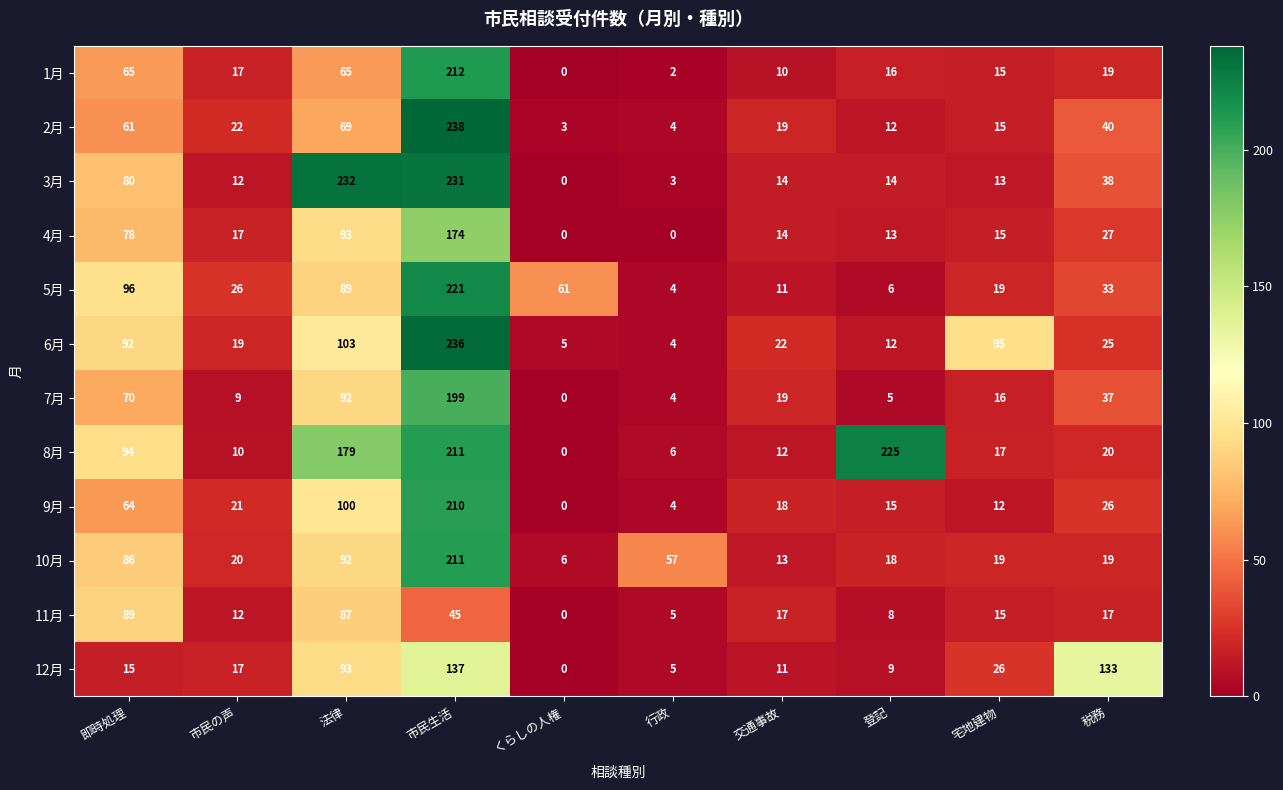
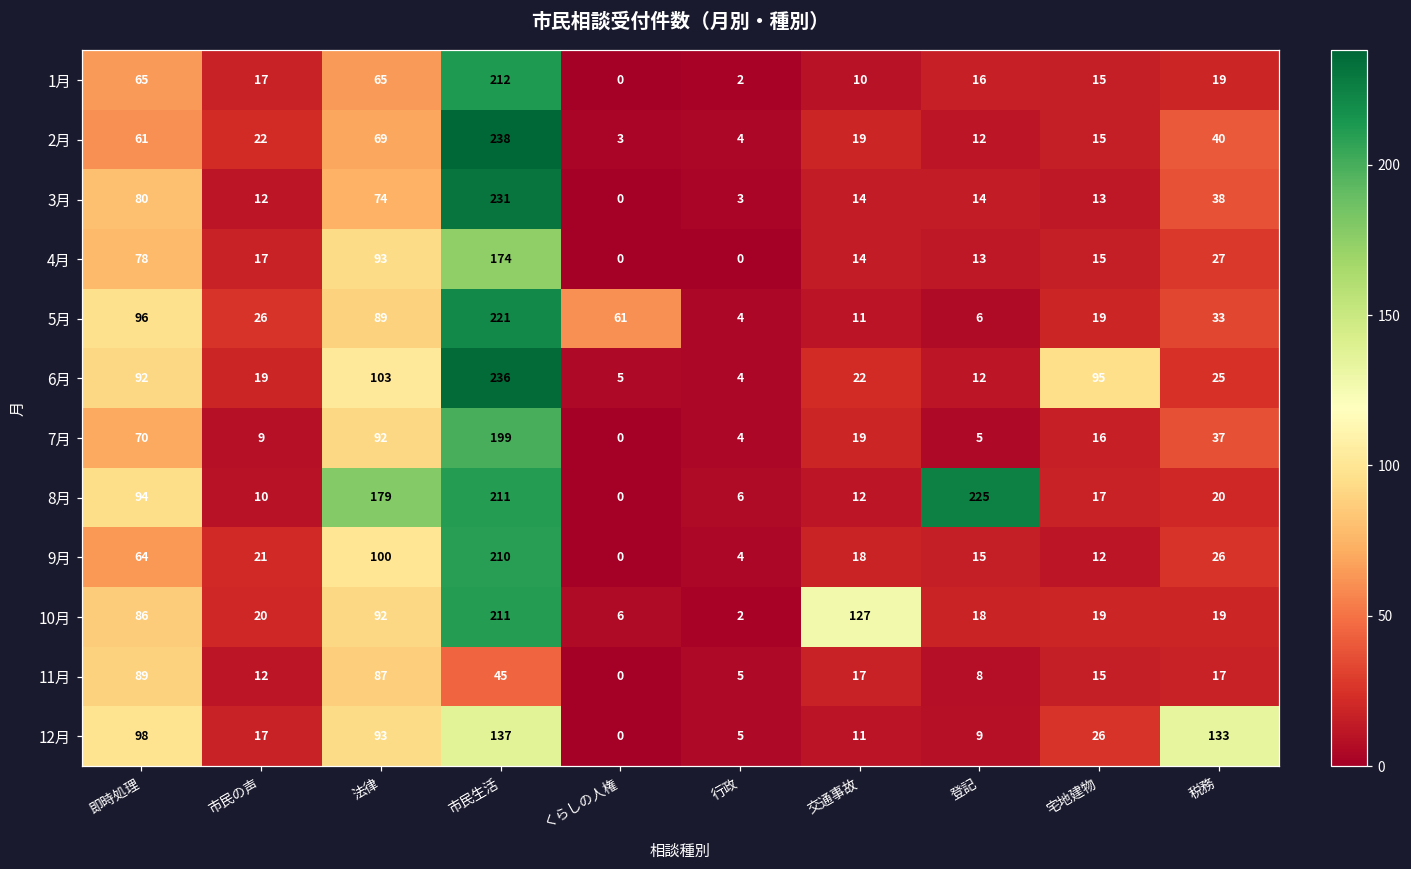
3月, 法律: 232 -> 74
10月, 行政: 57 -> 2
10月, 交通事故: 13 -> 127
12月, 即時処理: 15 -> 98
